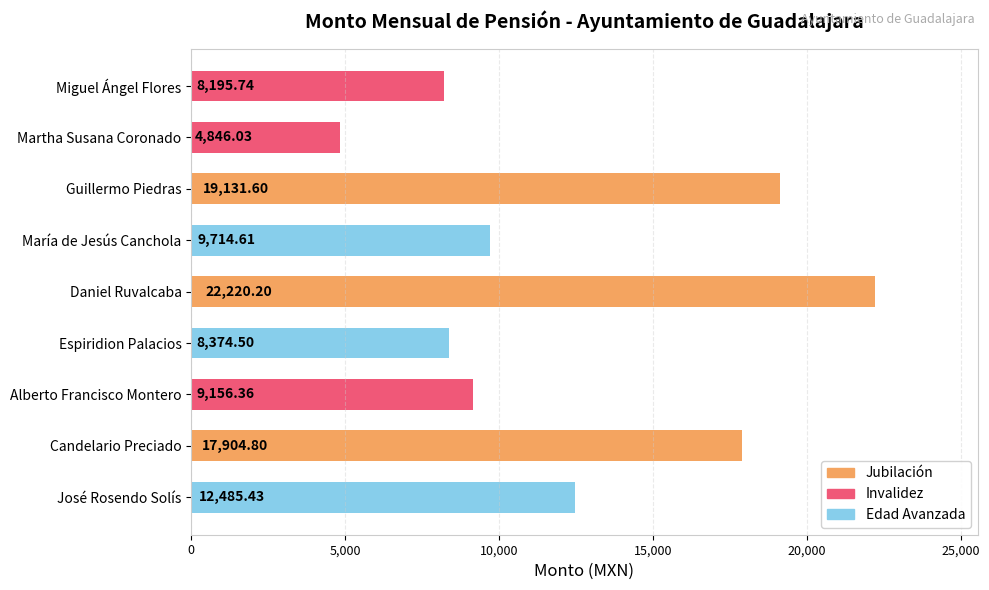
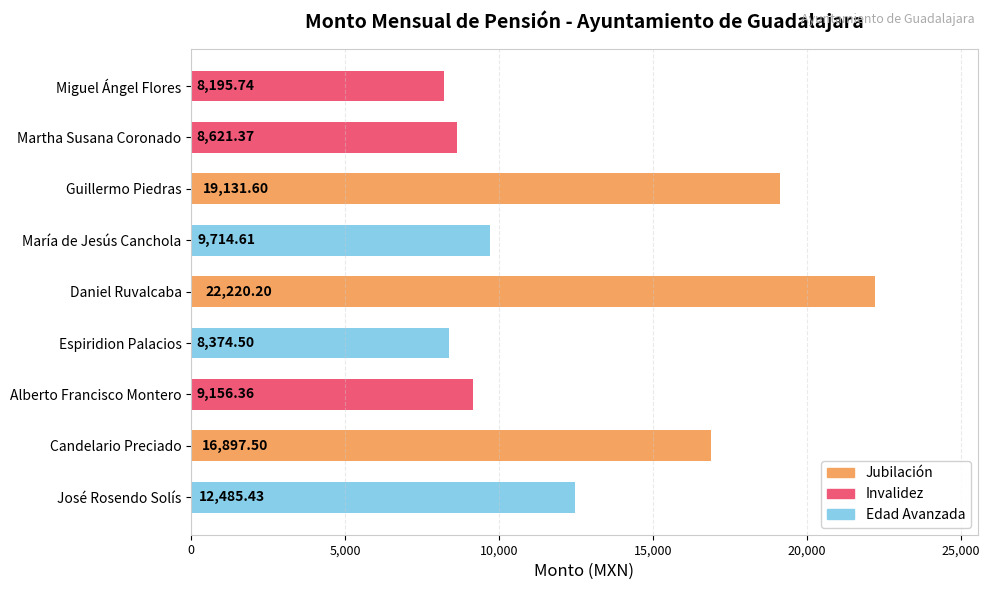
Martha Susana Coronado: 4,846.03 -> 8,621.37
Candelario Preciado: 17,904.80 -> 16,897.50
